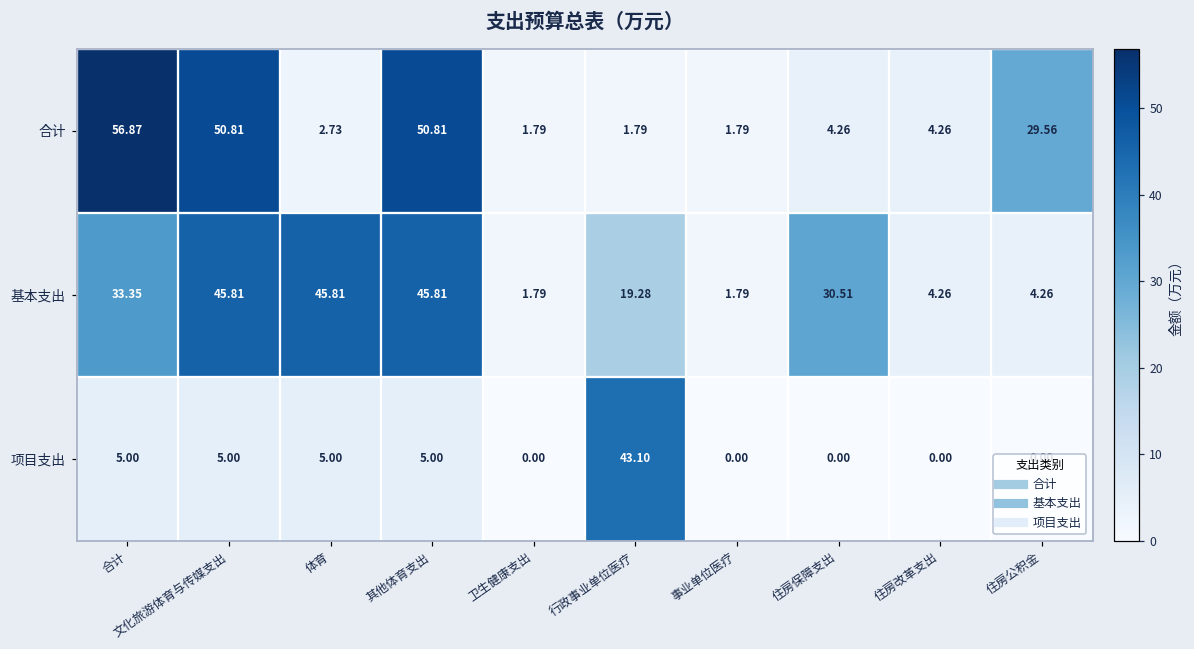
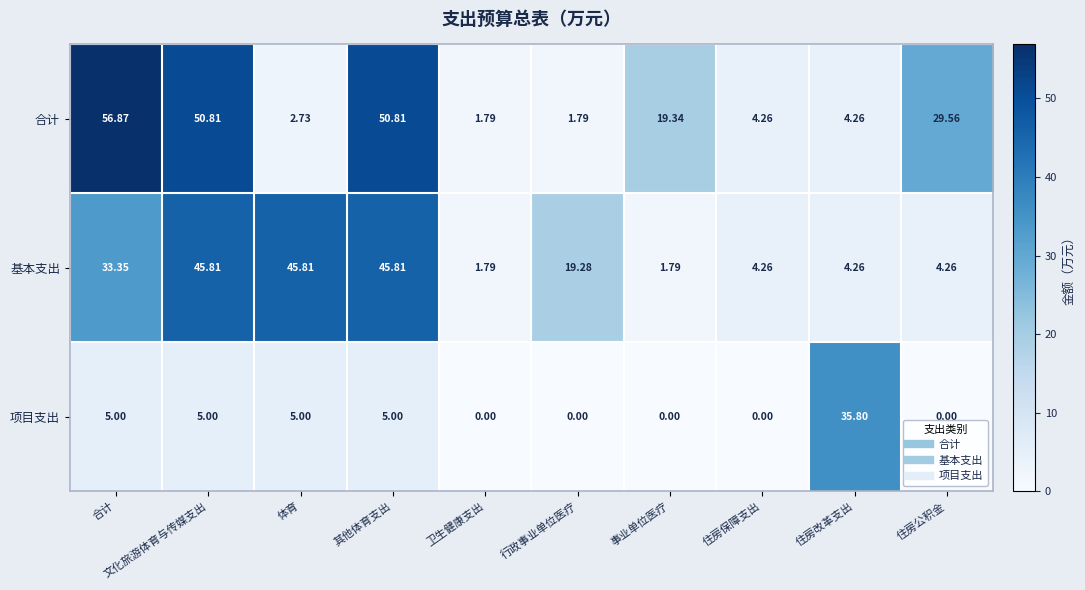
合计, 事业单位医疗: 1.79 -> 19.34
基本支出, 住房保障支出: 30.51 -> 4.26
项目支出, 行政事业单位医疗: 43.10 -> 0.00
项目支出, 住房改革支出: 0.00 -> 35.80
